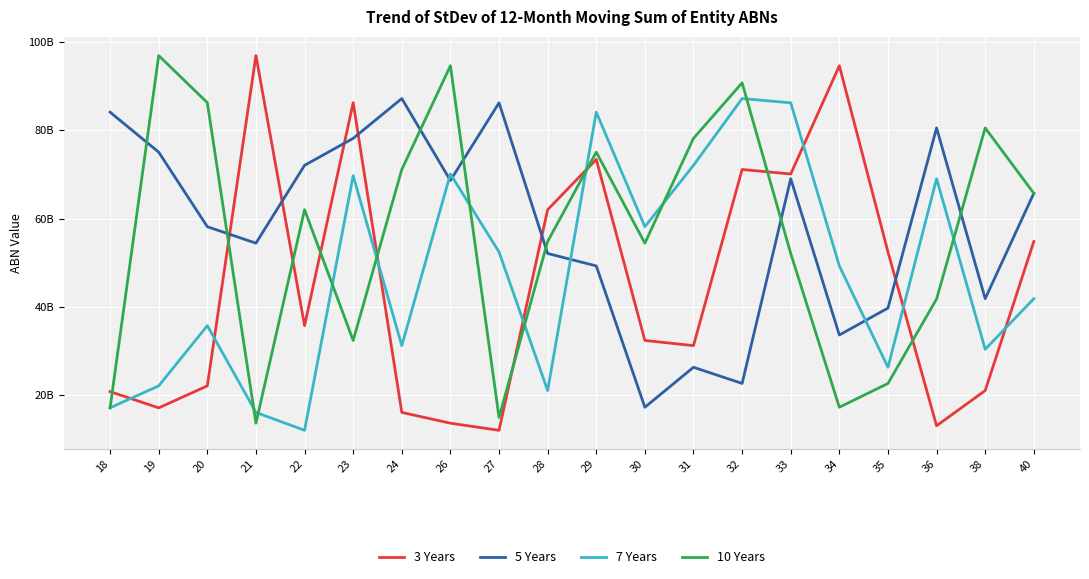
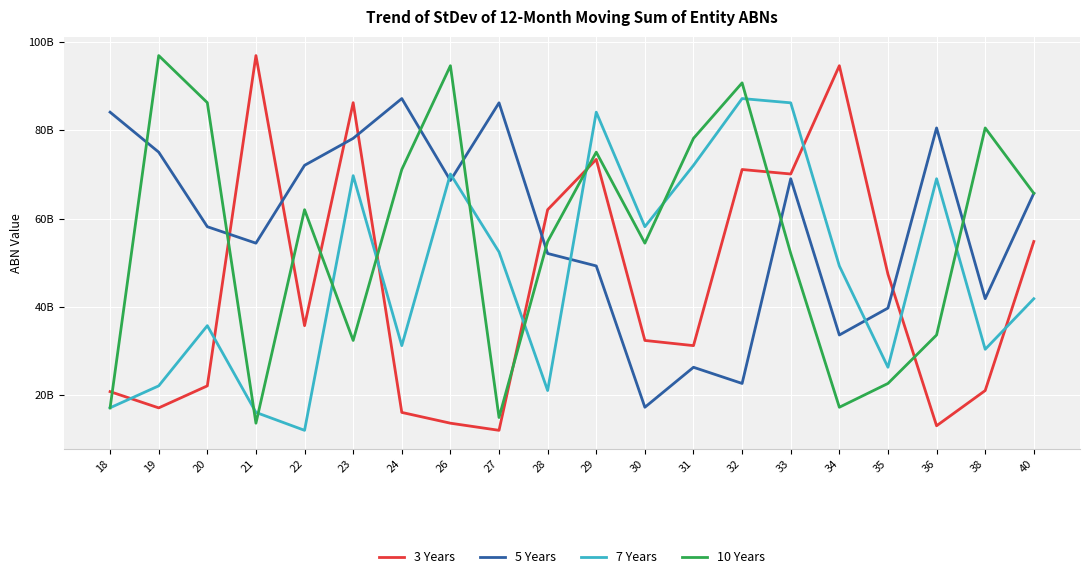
3 Years, 35: 52000000000 -> 47000000000
10 Years, 36: 42000000000 -> 34000000000
